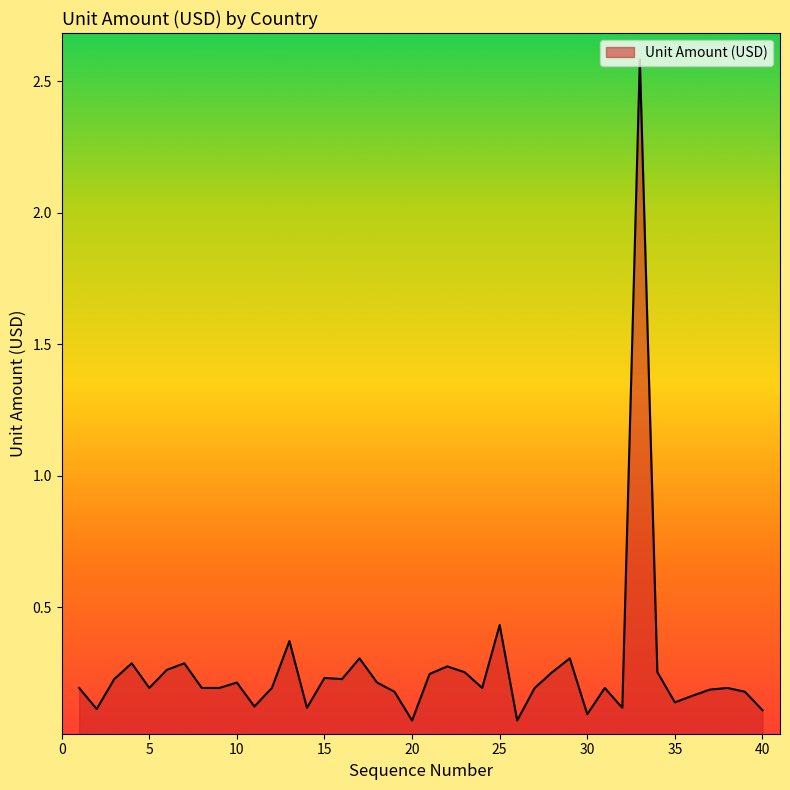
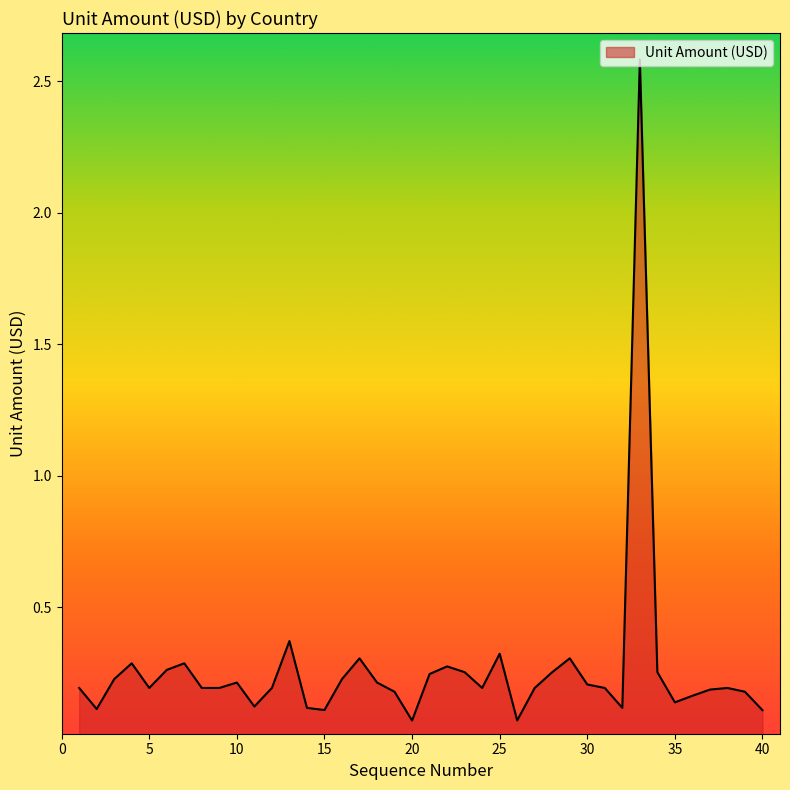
15: 0.23 -> 0.11
25: 0.43 -> 0.32
30: 0.09 -> 0.21
